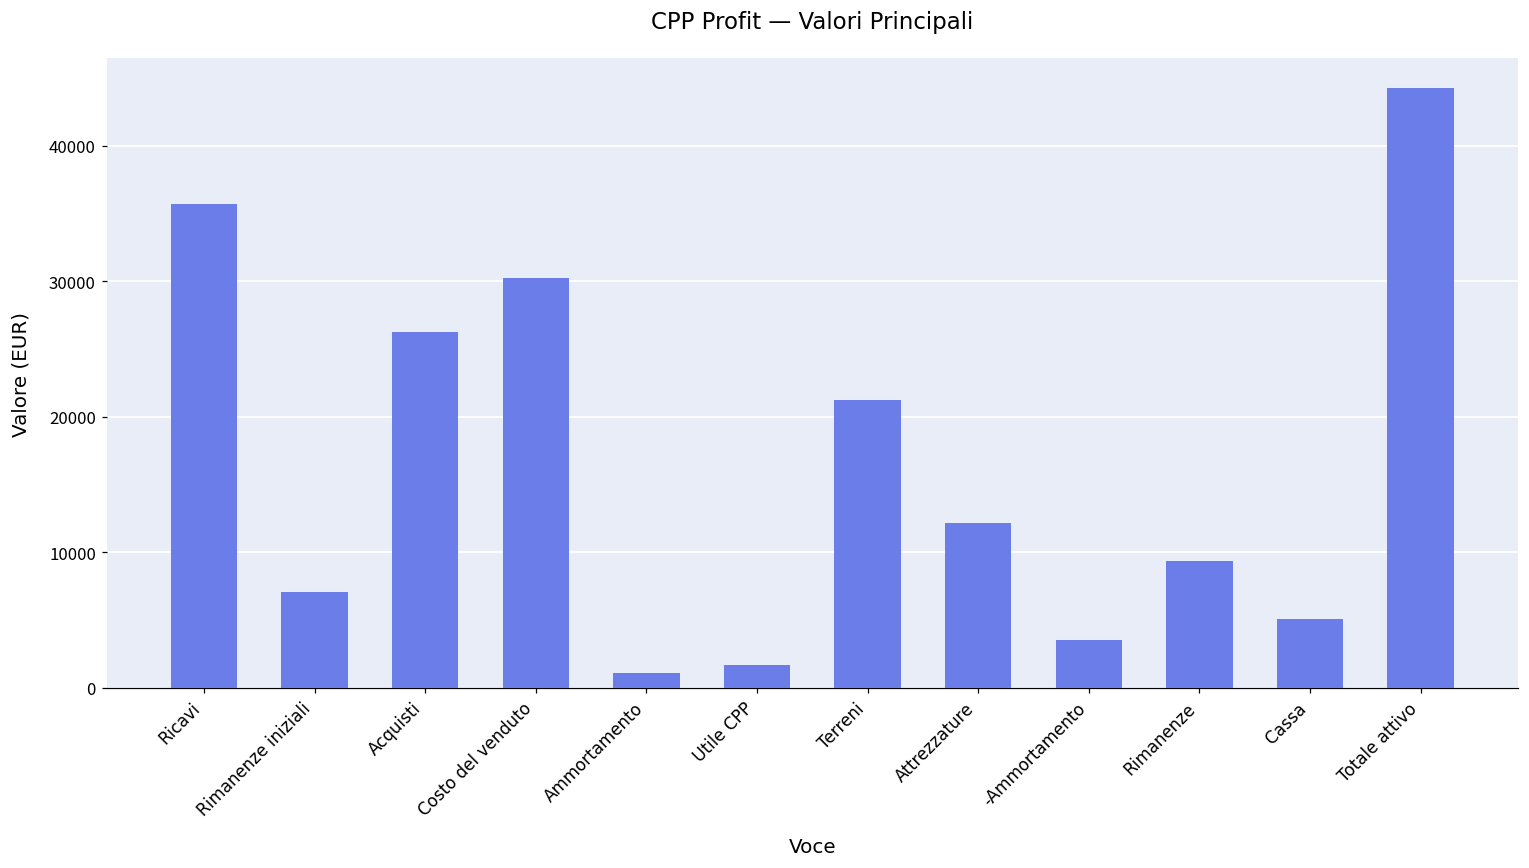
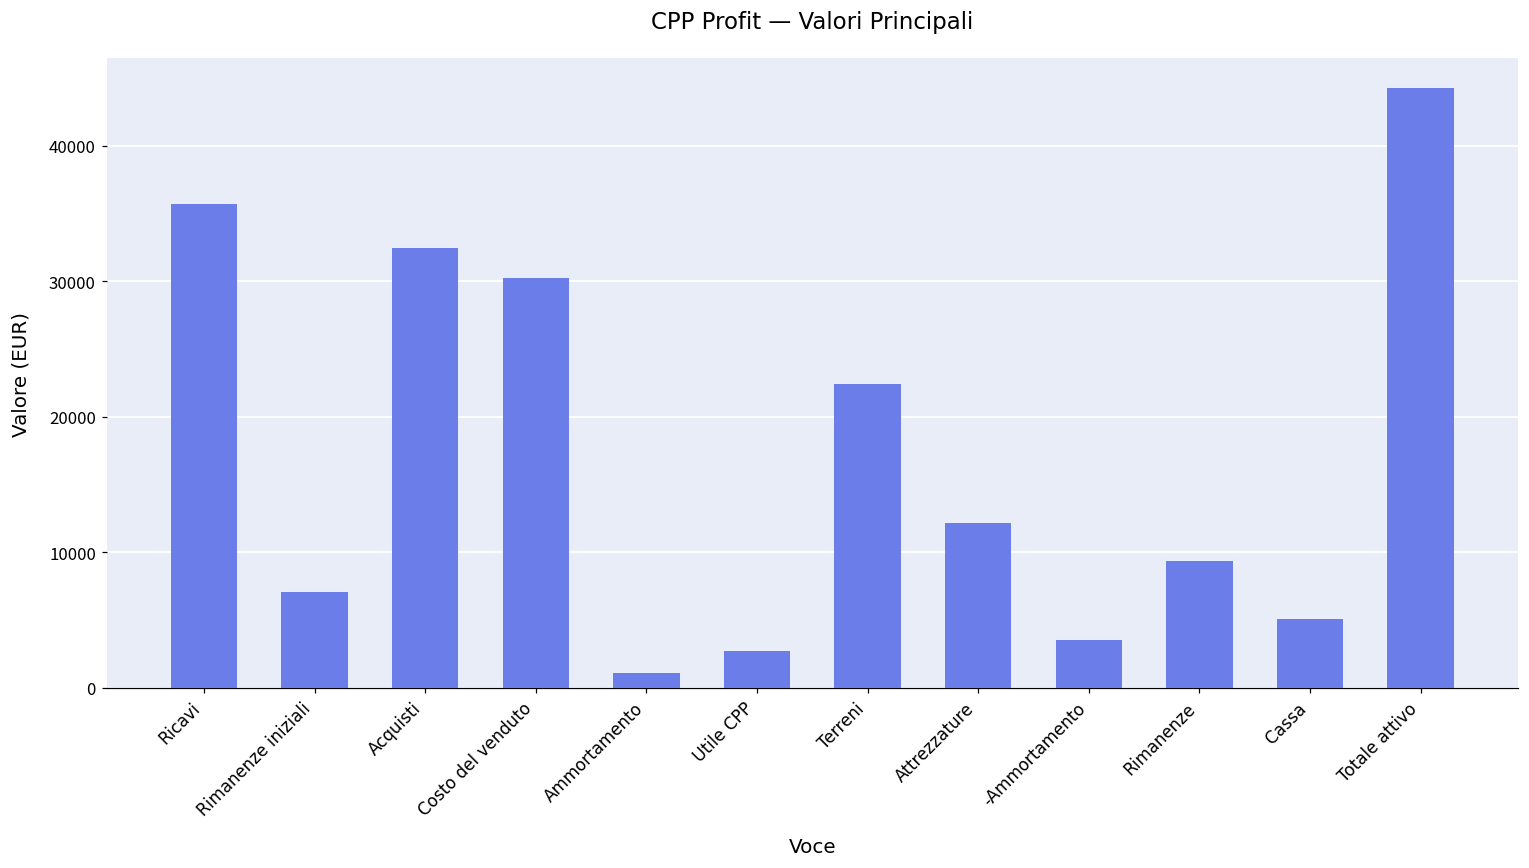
Acquisti: 26300 -> 32500
Utile CPP: 1700 -> 2700
Terreni: 21300 -> 22400
